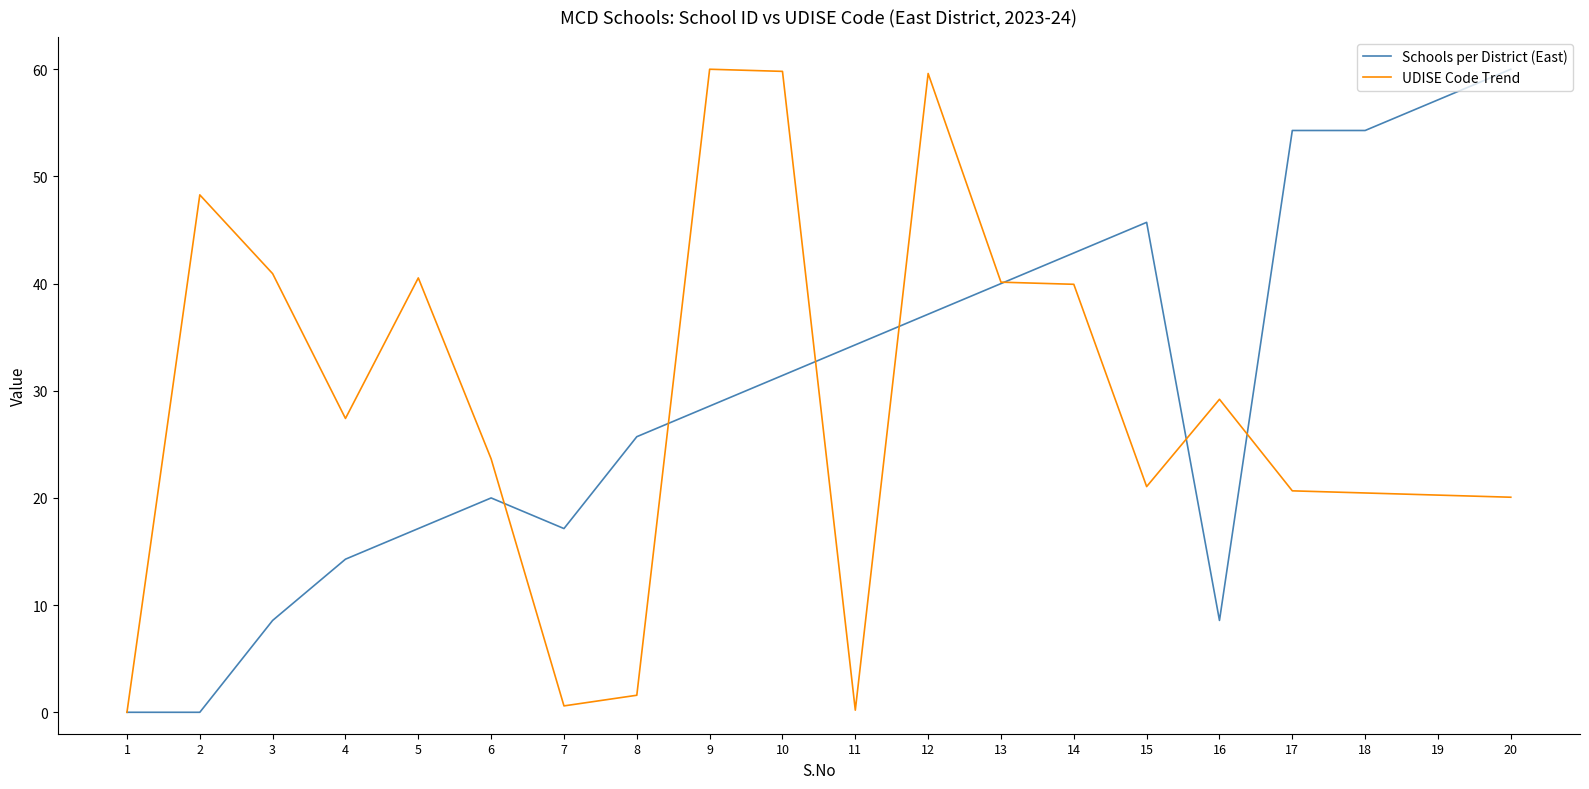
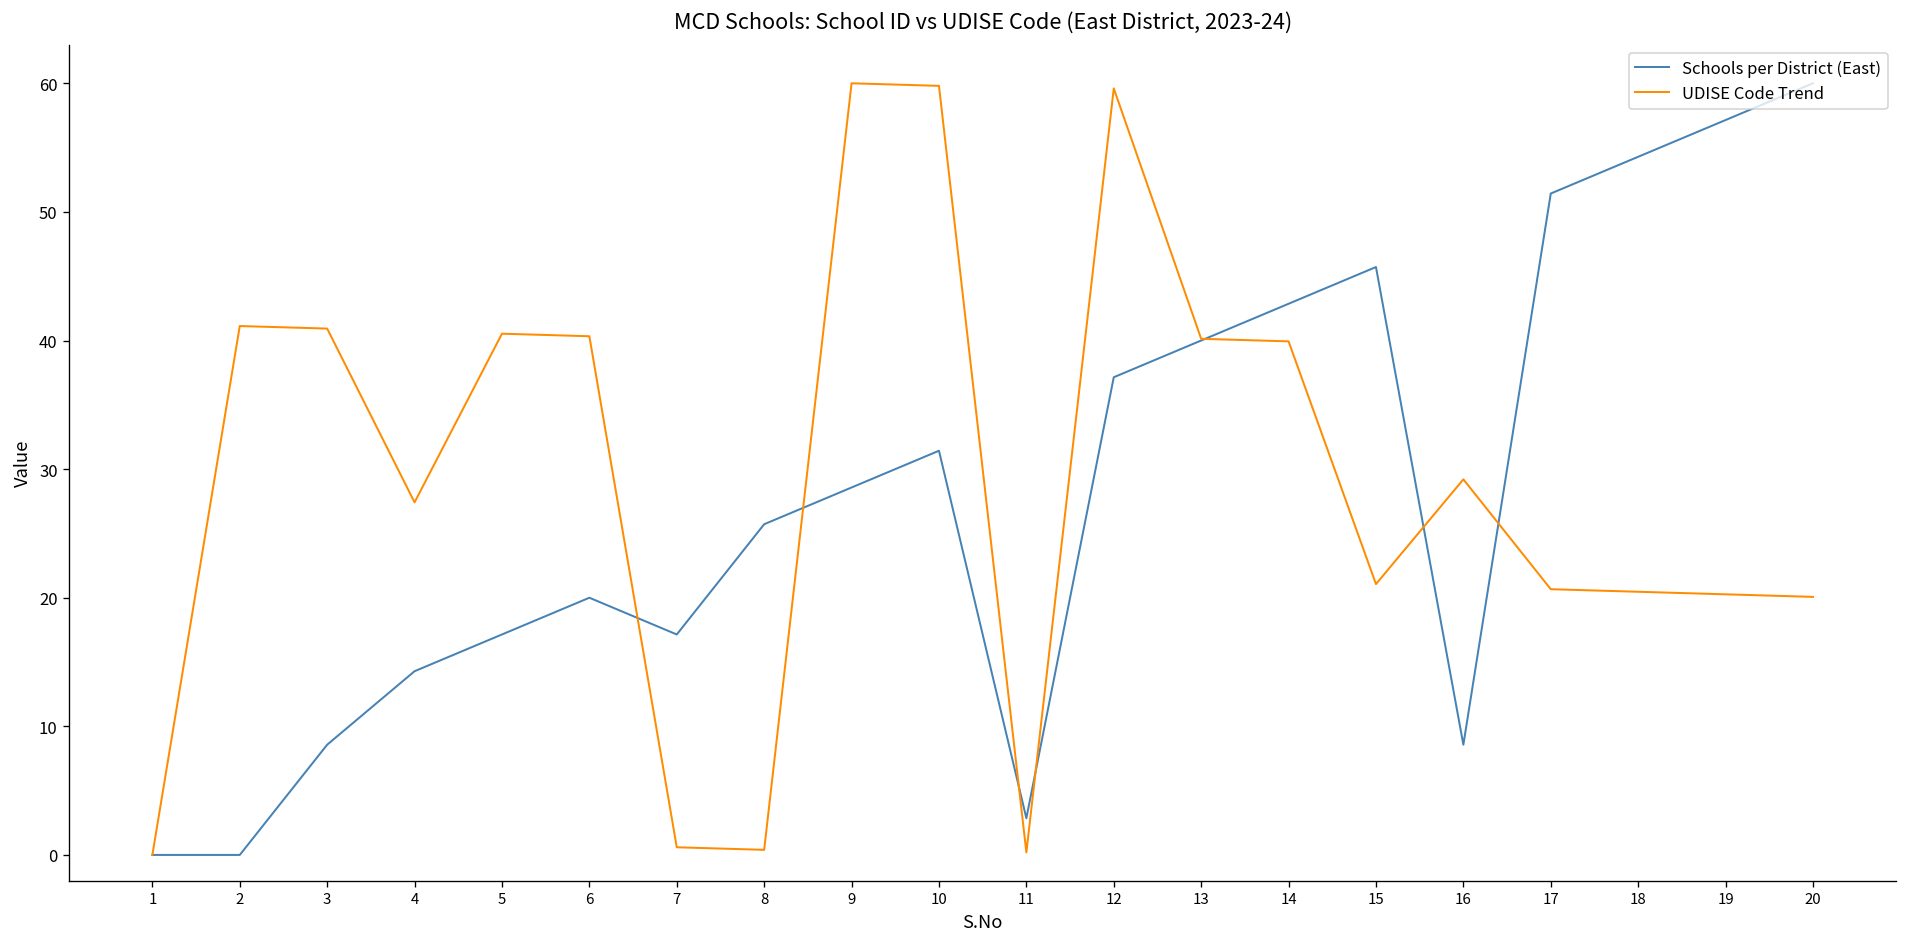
UDISE Code Trend, 2: 48.3 -> 41.1
UDISE Code Trend, 6: 23.6 -> 40.3
UDISE Code Trend, 8: 1.6 -> 0.4
Schools per District (East), 11: 34.3 -> 2.9
Schools per District (East), 17: 54.3 -> 51.4
